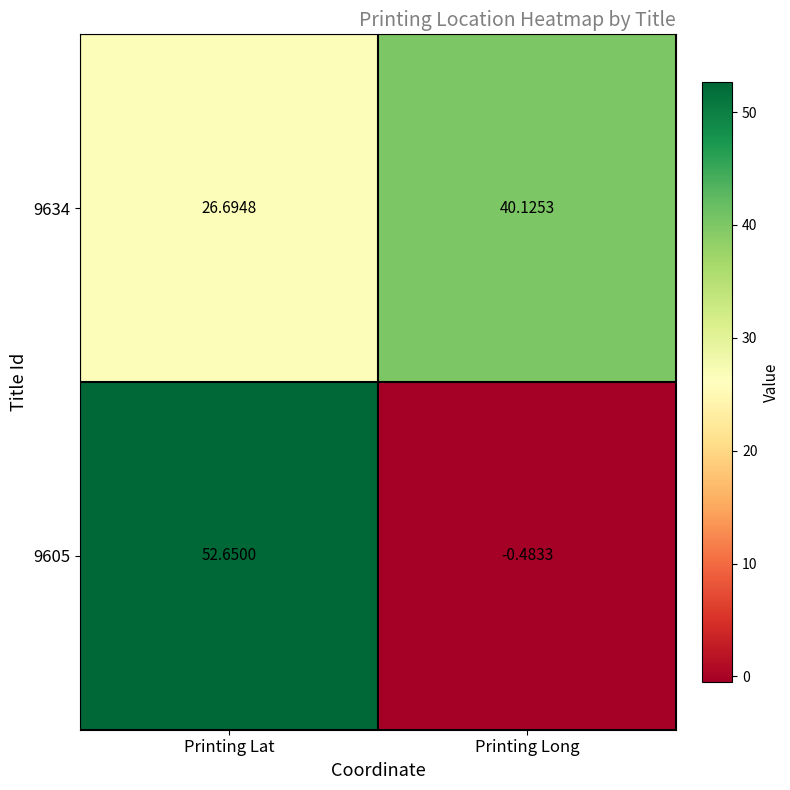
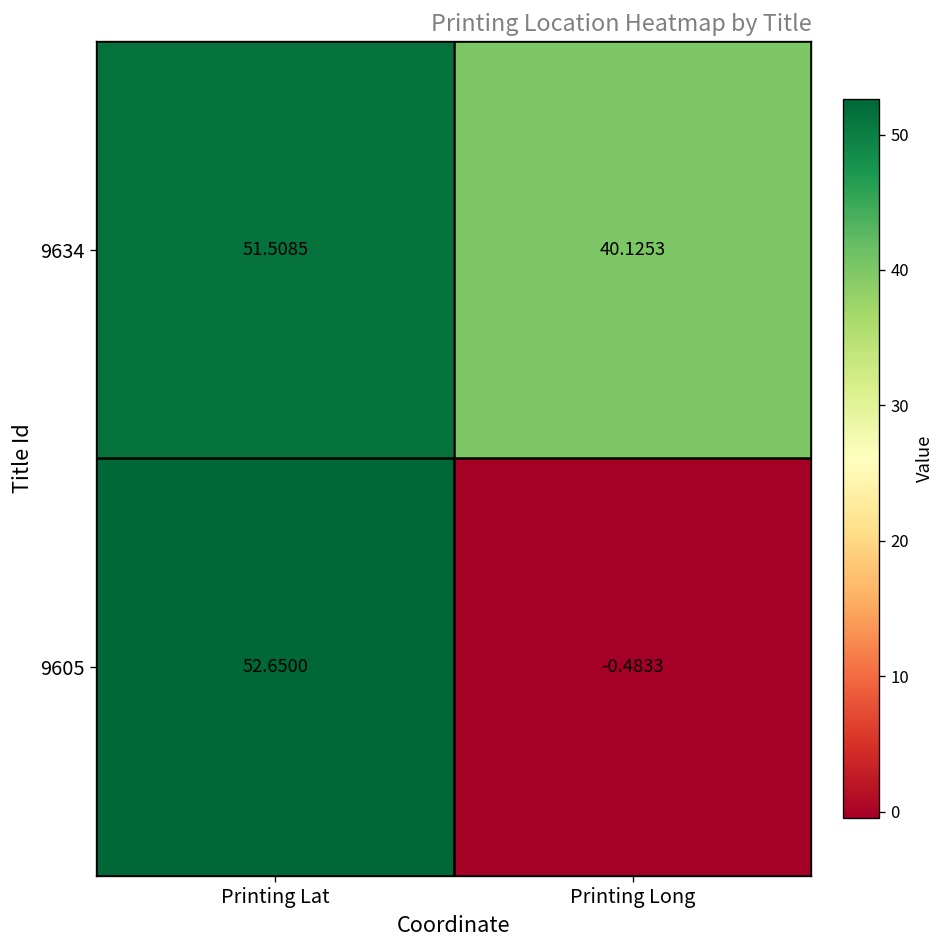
9634, Printing Lat: 26.6948 -> 51.5085
